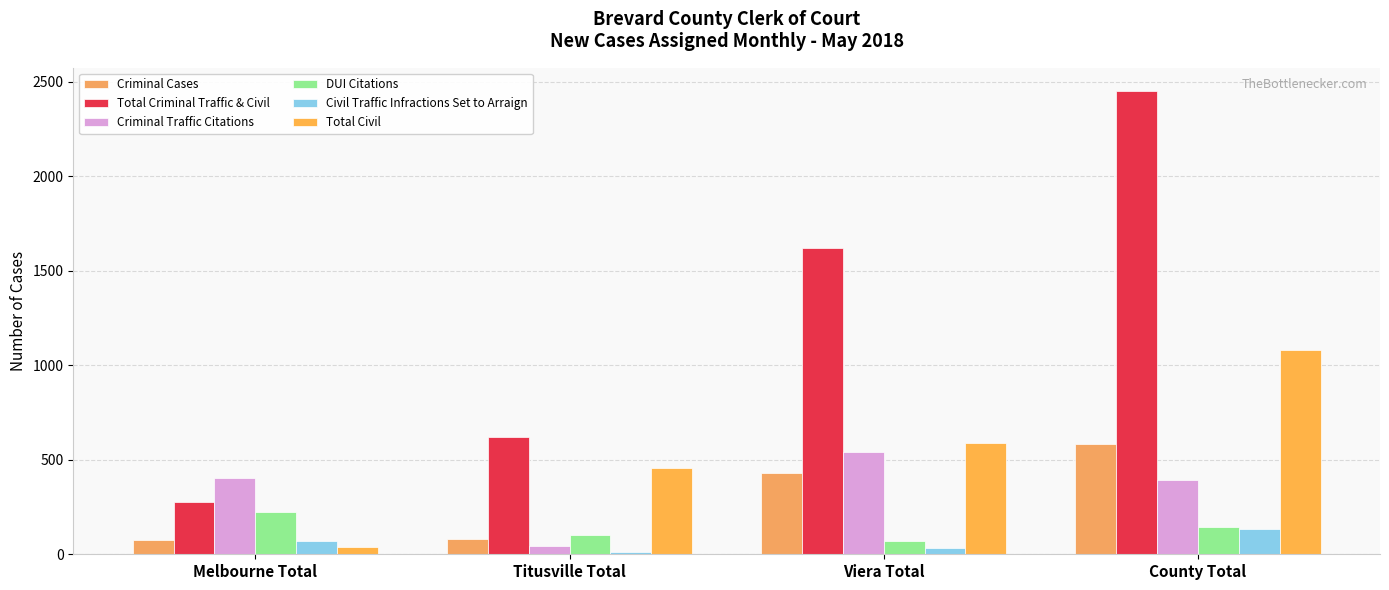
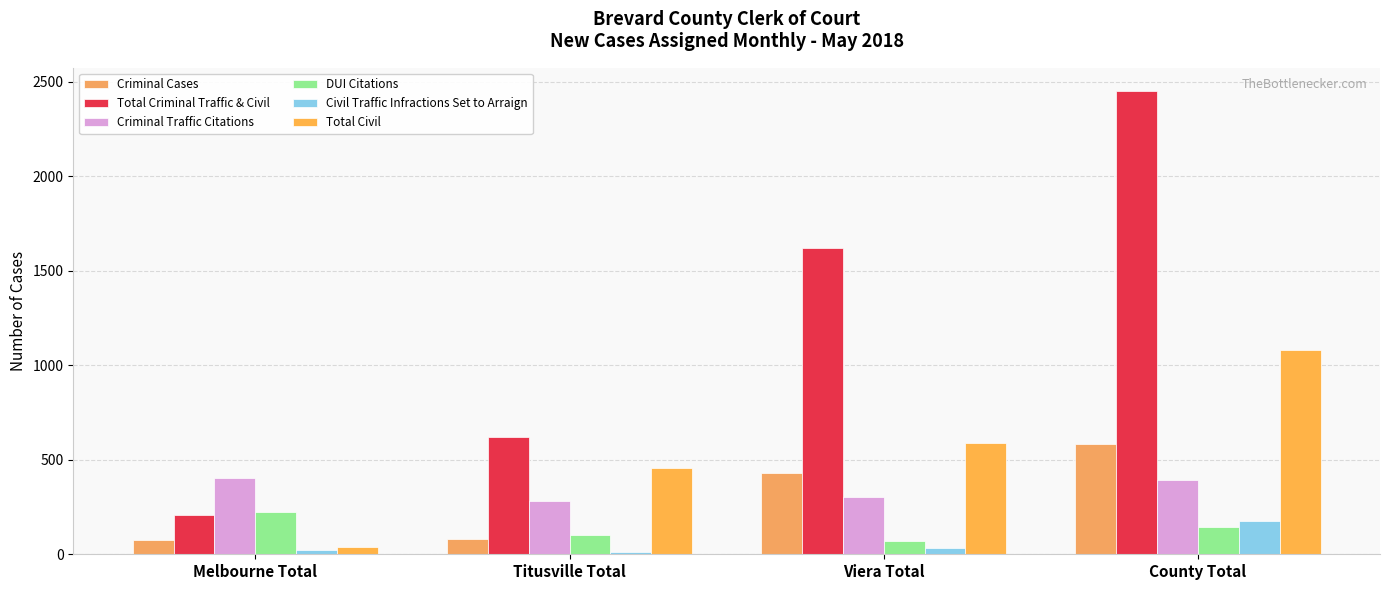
Total Criminal Traffic & Civil, Melbourne Total: 280 -> 210
Civil Traffic Infractions Set to Arraign, Melbourne Total: 70 -> 20
Criminal Traffic Citations, Titusville Total: 50 -> 280
Criminal Traffic Citations, Viera Total: 540 -> 310
Civil Traffic Infractions Set to Arraign, County Total: 130 -> 180
